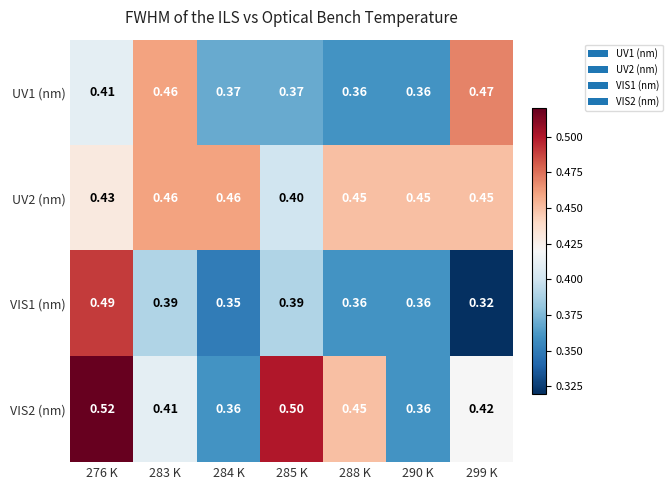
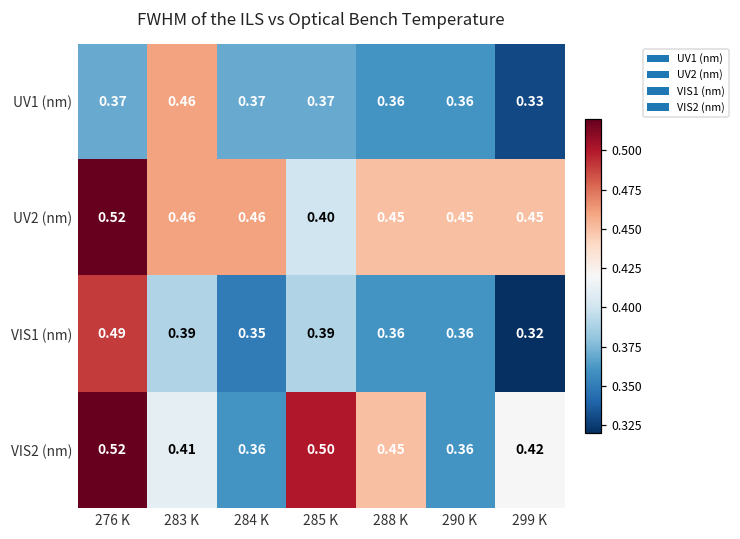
UV1 (nm), 276 K: 0.41 -> 0.37
UV1 (nm), 299 K: 0.47 -> 0.33
UV2 (nm), 276 K: 0.43 -> 0.52
